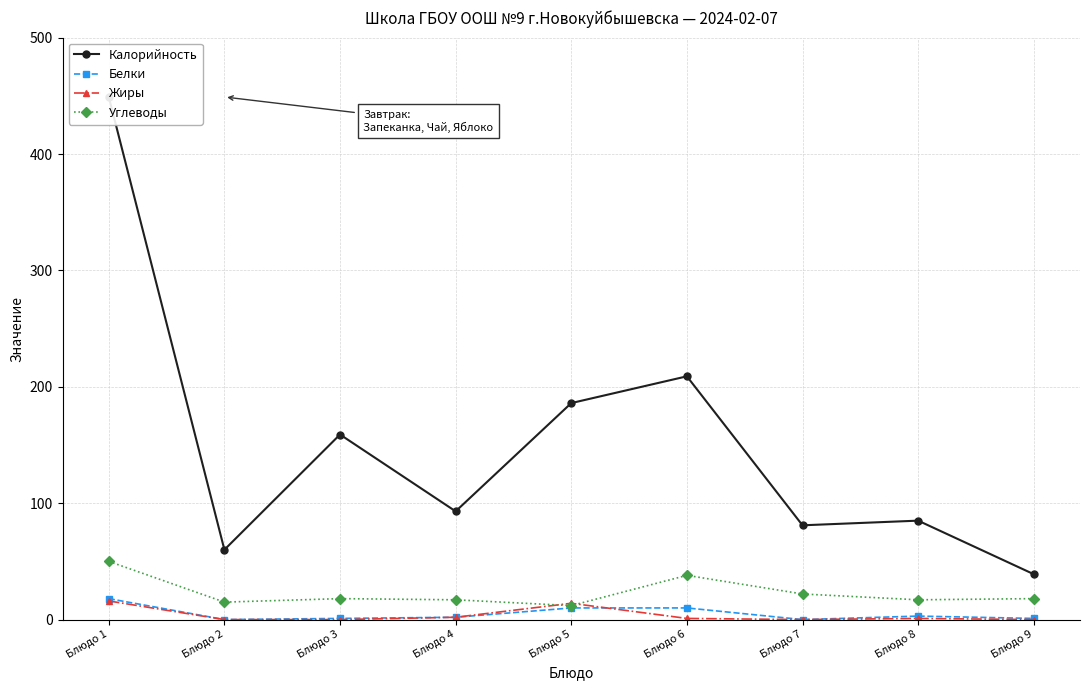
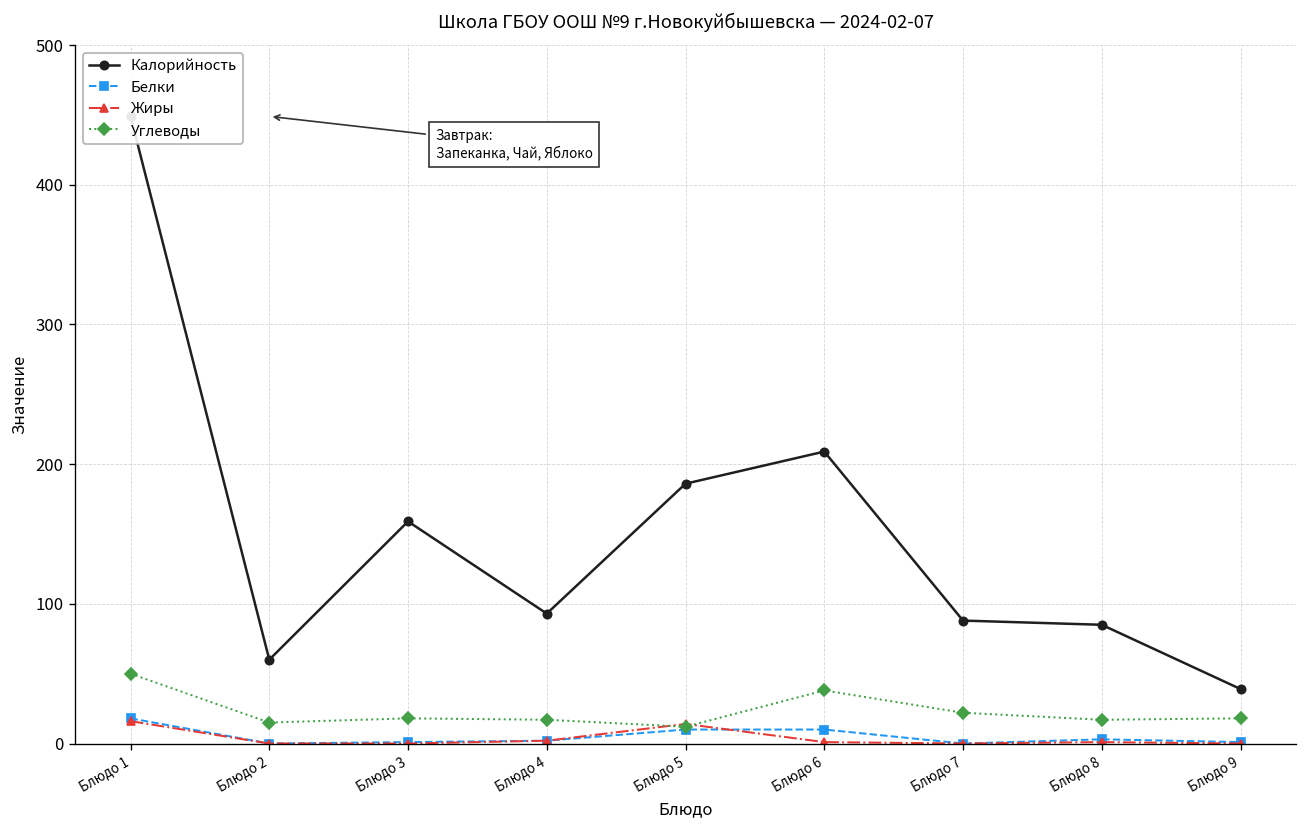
Калорийность, Блюдо 7: 81 -> 88
